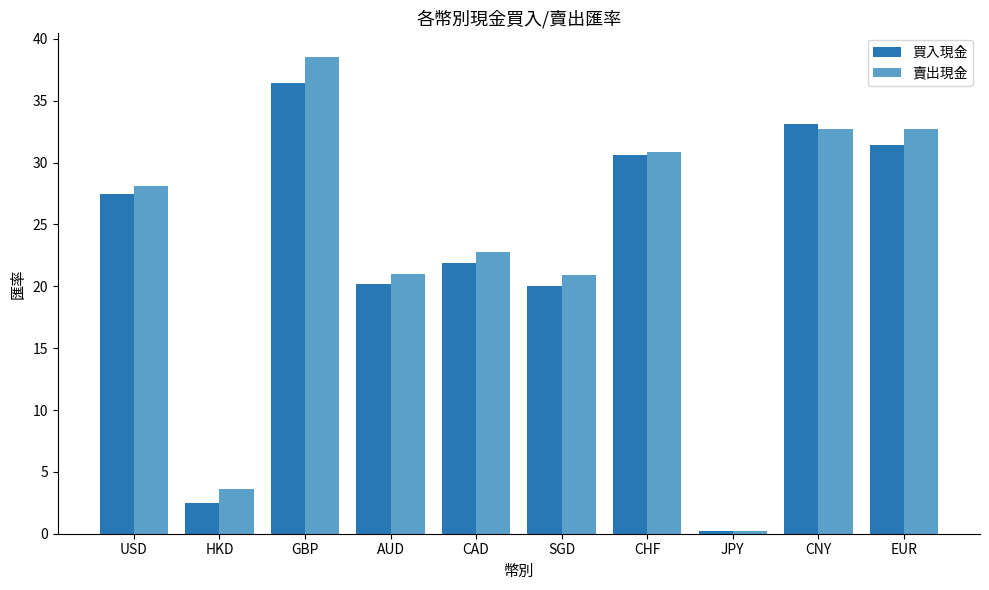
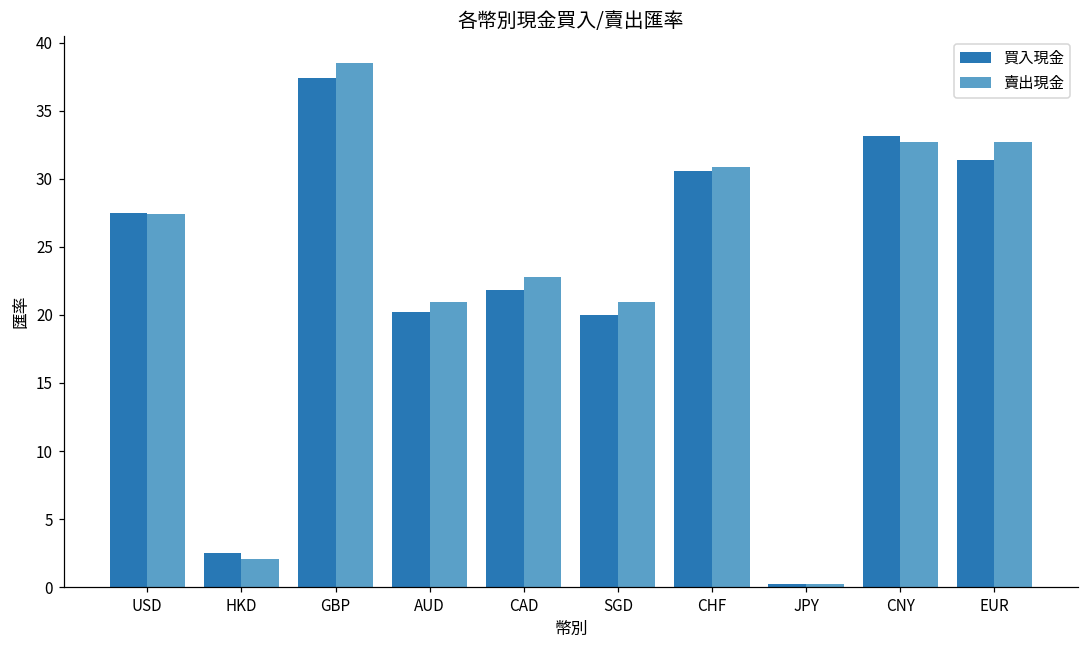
賣出現金, USD: 28.1 -> 27.4
賣出現金, HKD: 3.6 -> 2.1
買入現金, GBP: 36.4 -> 37.4
